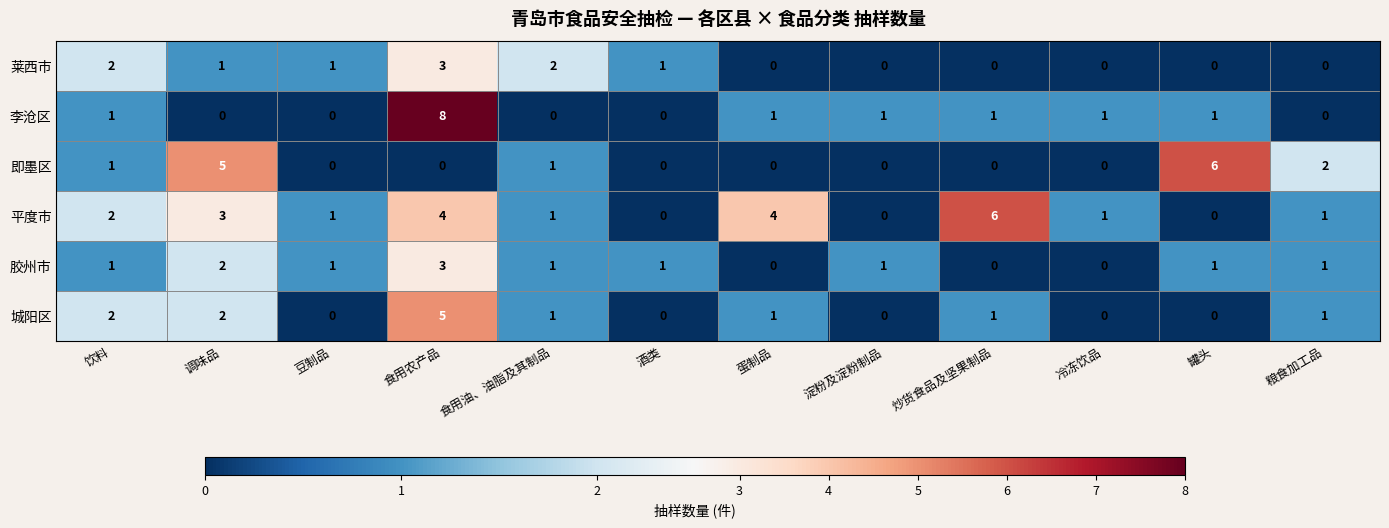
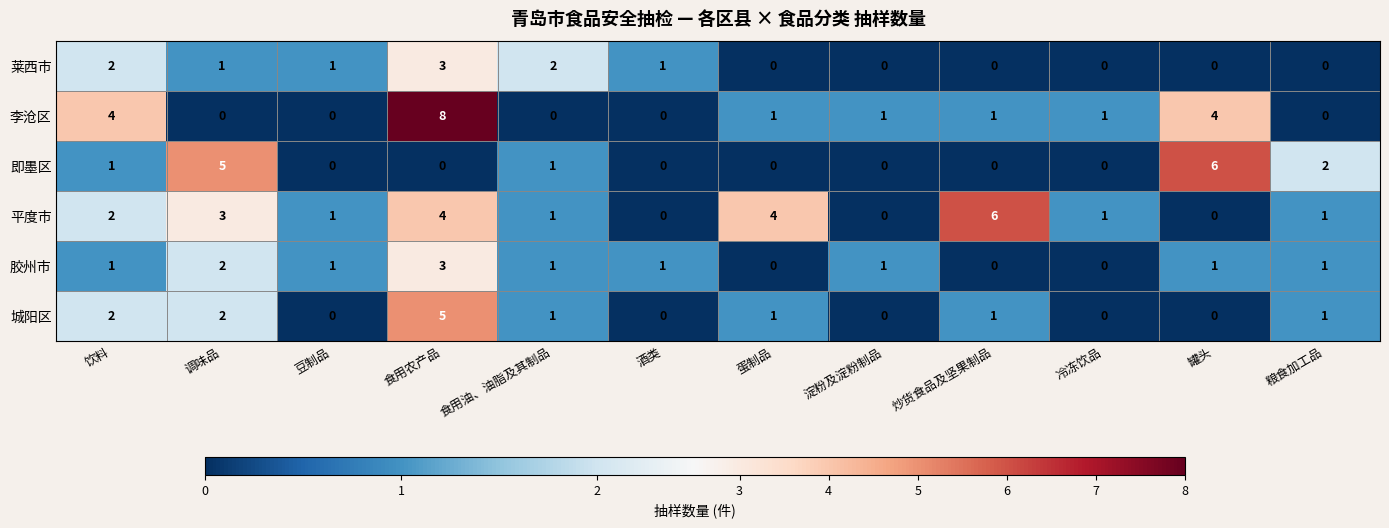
李沧区, 饮料: 1 -> 4
李沧区, 罐头: 1 -> 4
